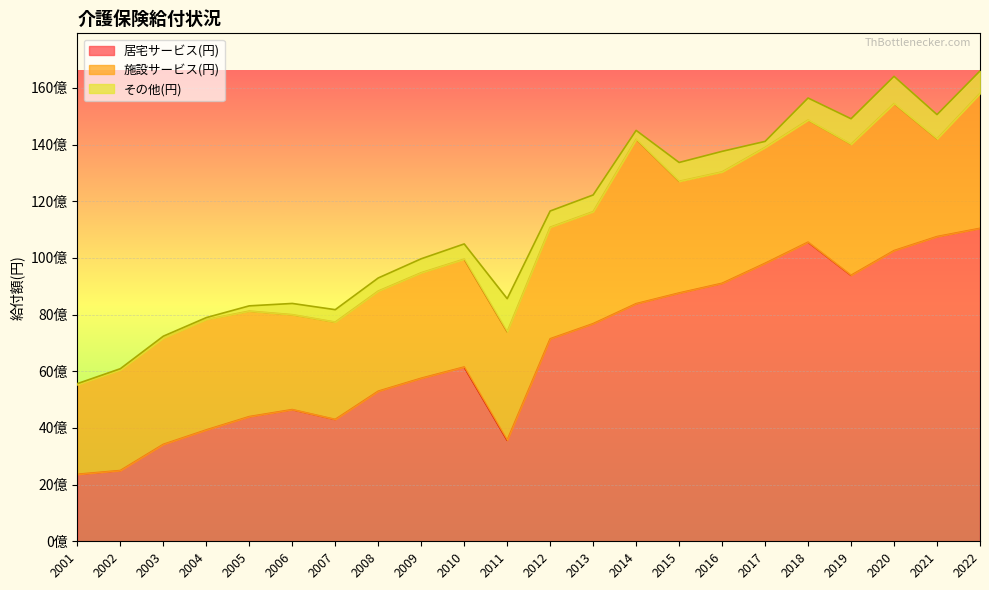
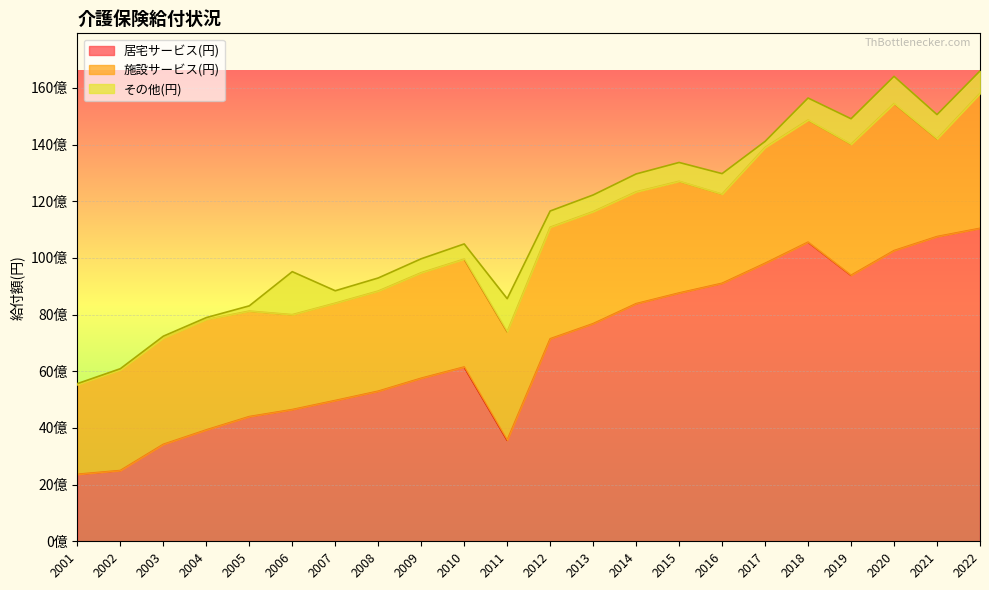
その他(円), 2006: 4億 -> 15億
居宅サービス(円), 2007: 43億 -> 50億
施設サービス(円), 2014: 58億 -> 39億
その他(円), 2014: 3億 -> 6億
施設サービス(円), 2016: 39億 -> 31億
